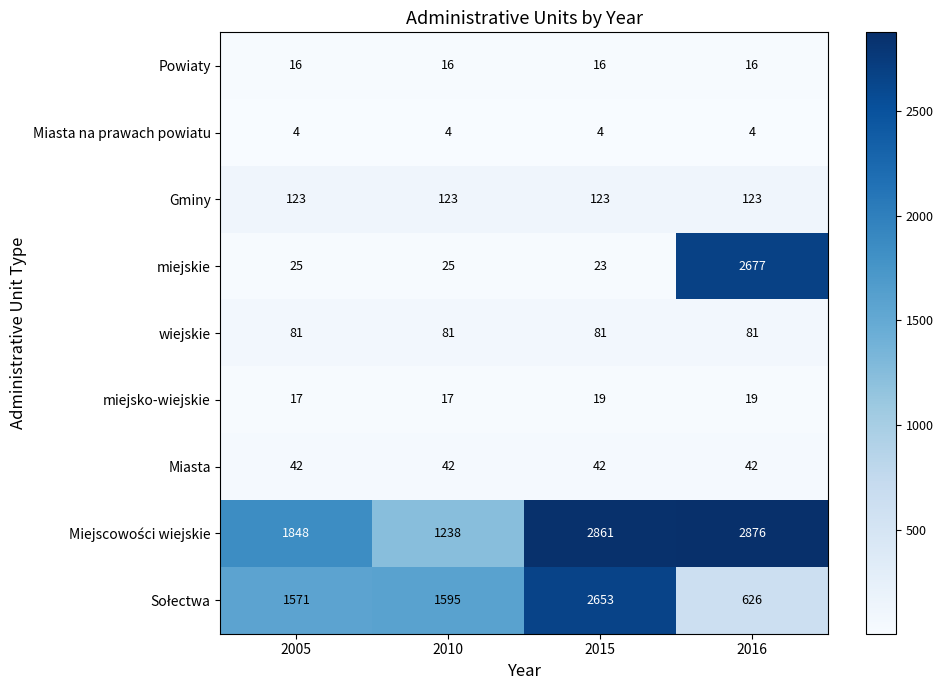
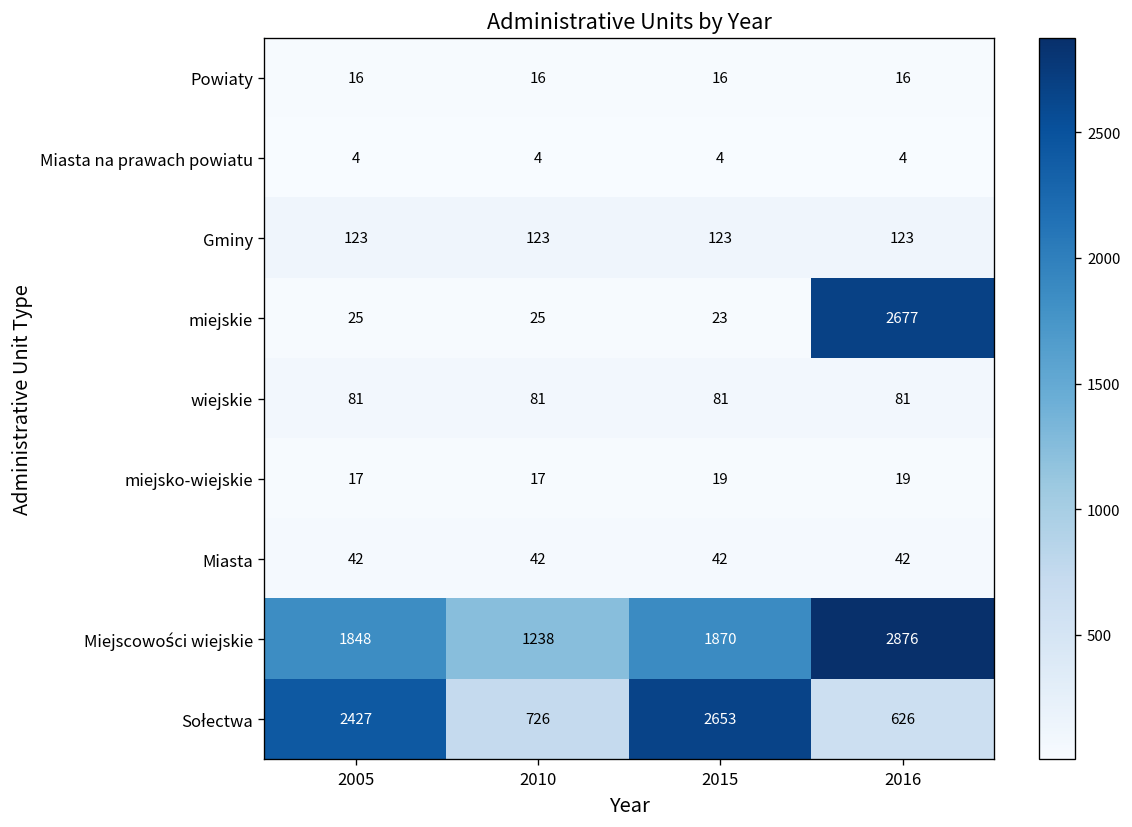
Miejscowości wiejskie, 2015: 2861 -> 1870
Sołectwa, 2005: 1571 -> 2427
Sołectwa, 2010: 1595 -> 726
